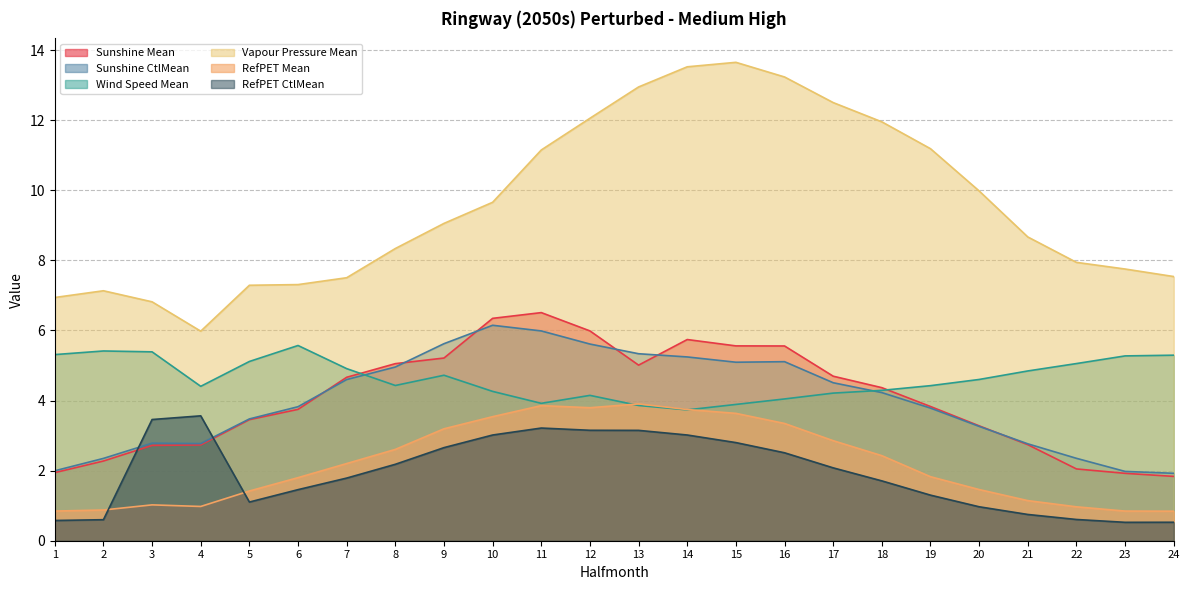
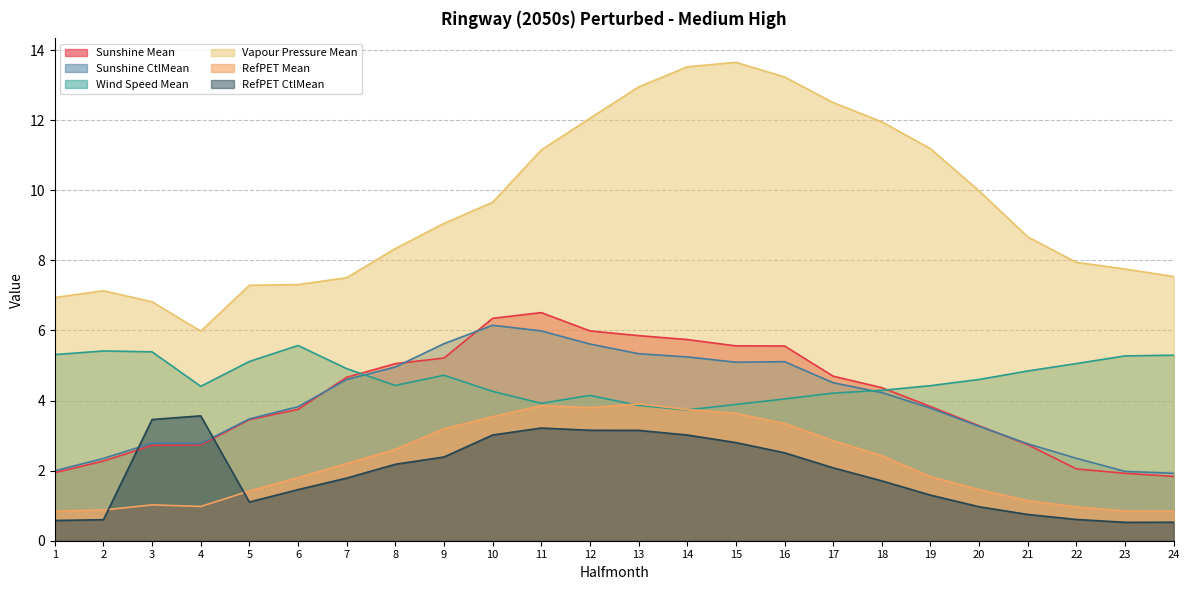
RefPET CtlMean, 9: 2.7 -> 2.4
Sunshine Mean, 13: 5.0 -> 5.9
